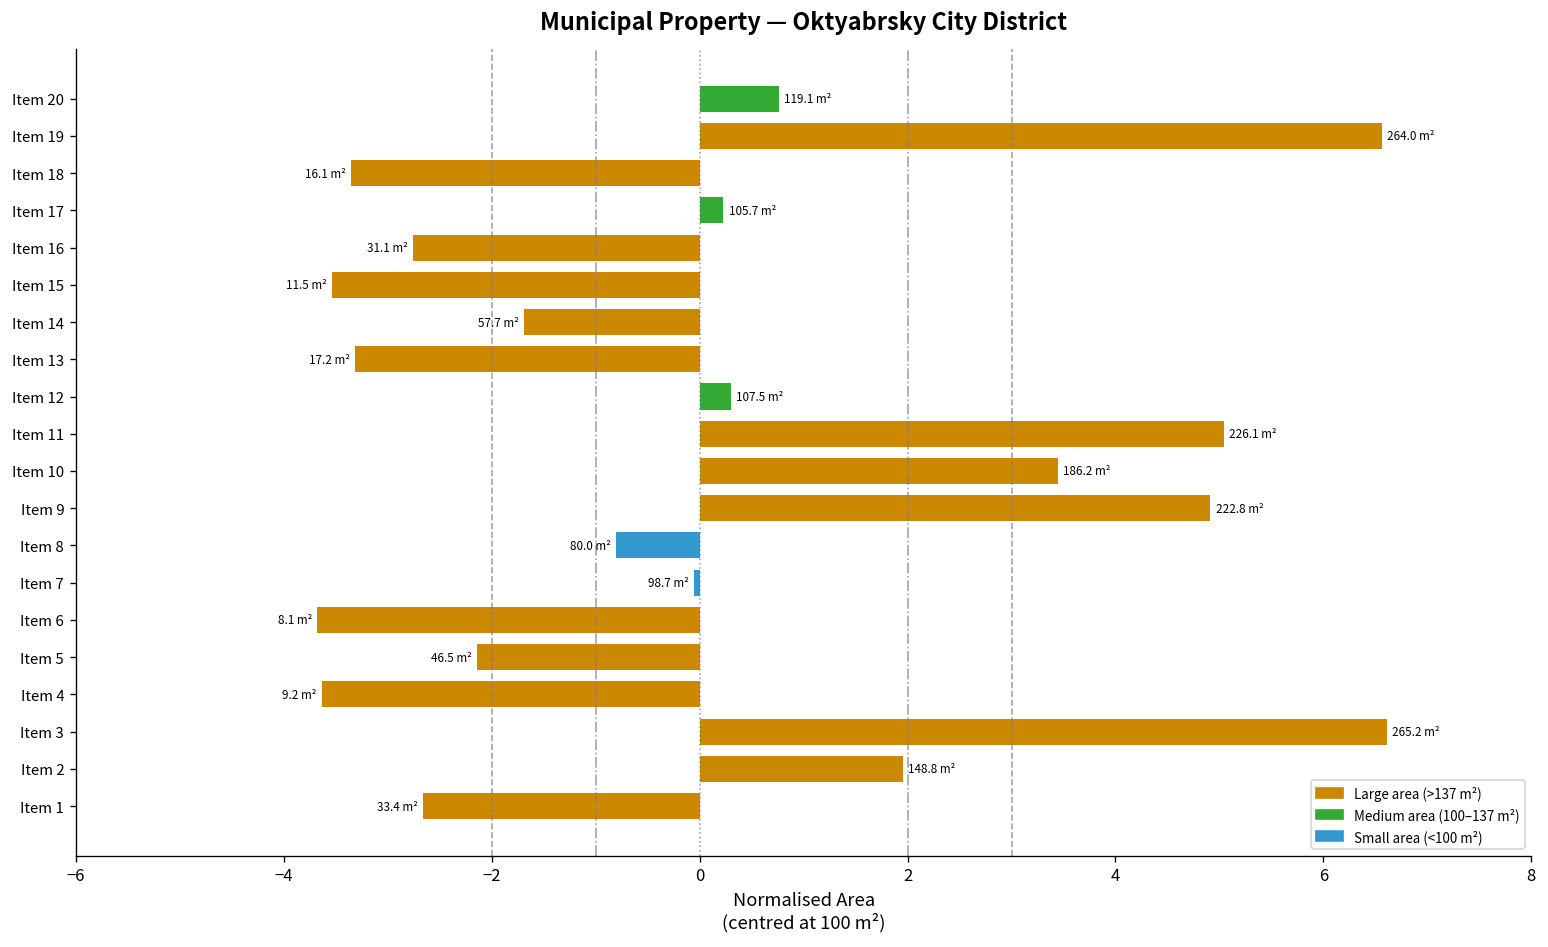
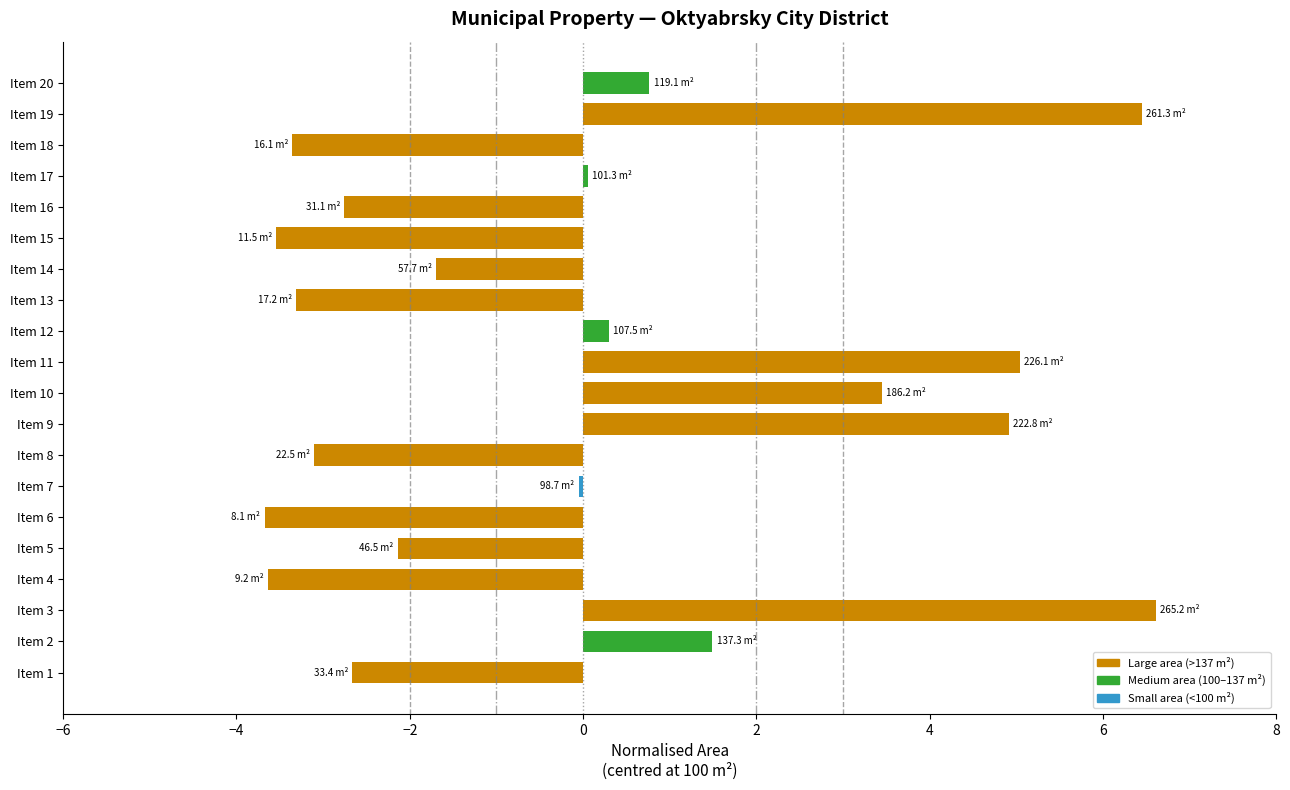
Item 19: 264.0 -> 261.3
Item 17: 105.7 -> 101.3
Item 8: 80.0 -> 22.5
Item 2: 148.8 -> 137.3
